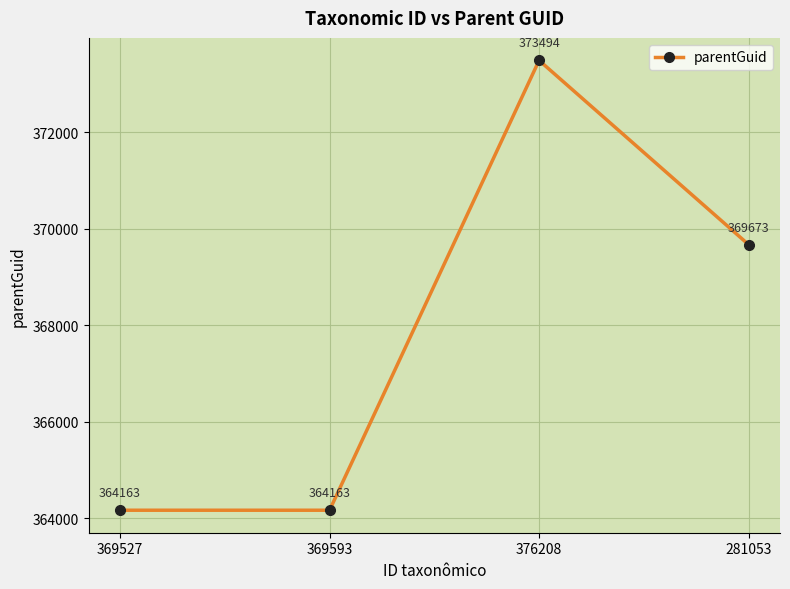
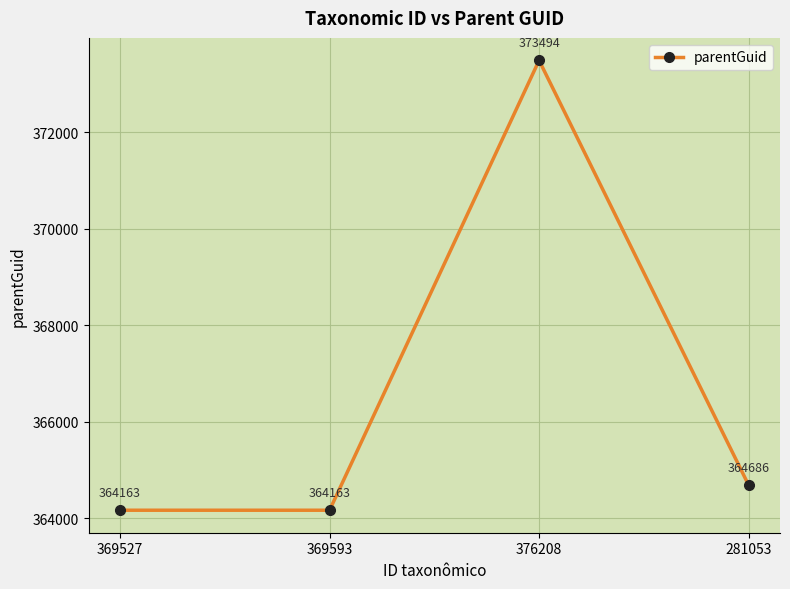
281053: 369673 -> 364686
